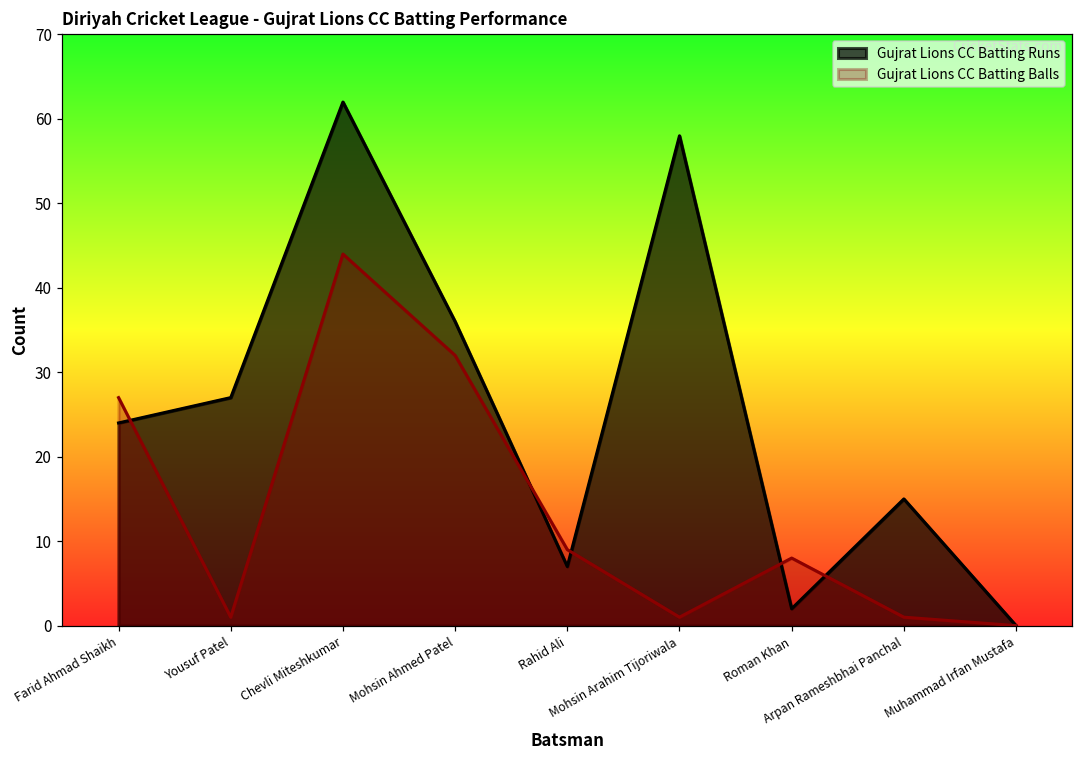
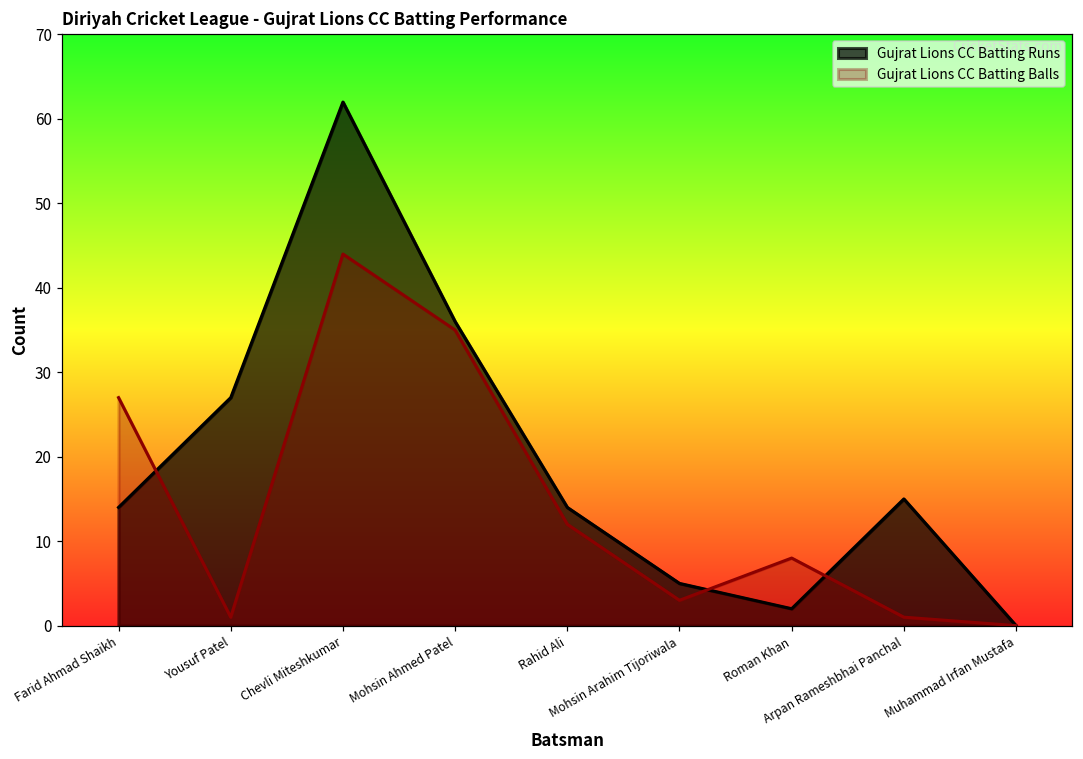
Gujrat Lions CC Batting Runs, Farid Ahmad Shaikh: 24 -> 14
Gujrat Lions CC Batting Balls, Mohsin Ahmed Patel: 32 -> 35
Gujrat Lions CC Batting Runs, Rahid Ali: 7 -> 14
Gujrat Lions CC Batting Balls, Rahid Ali: 9 -> 12
Gujrat Lions CC Batting Runs, Mohsin Arahim Tijoriwala: 58 -> 5
Gujrat Lions CC Batting Balls, Mohsin Arahim Tijoriwala: 1 -> 3
